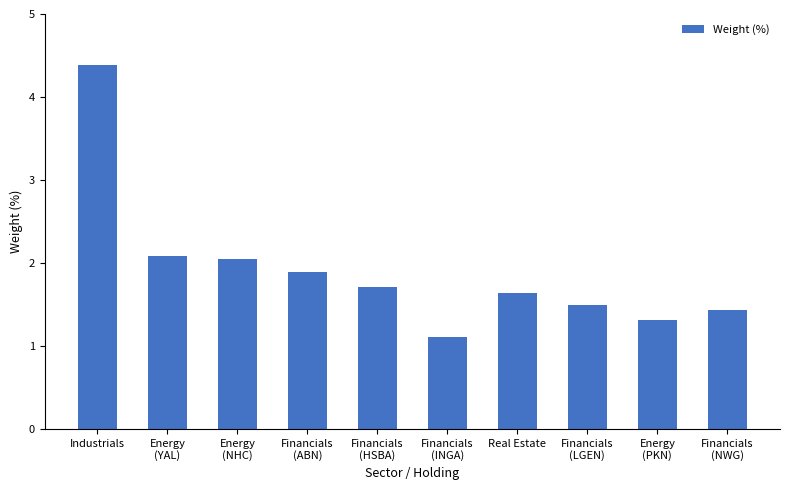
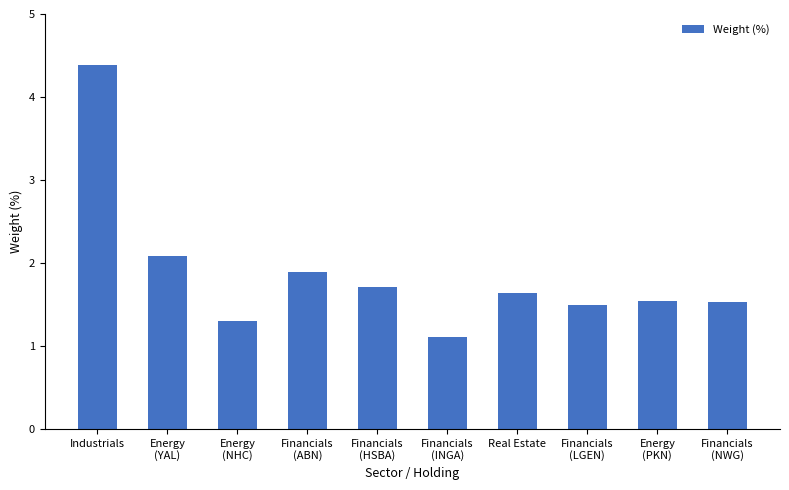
Energy (NHC): 2.1 -> 1.3
Energy (PKN): 1.3 -> 1.5
Financials (NWG): 1.4 -> 1.5
